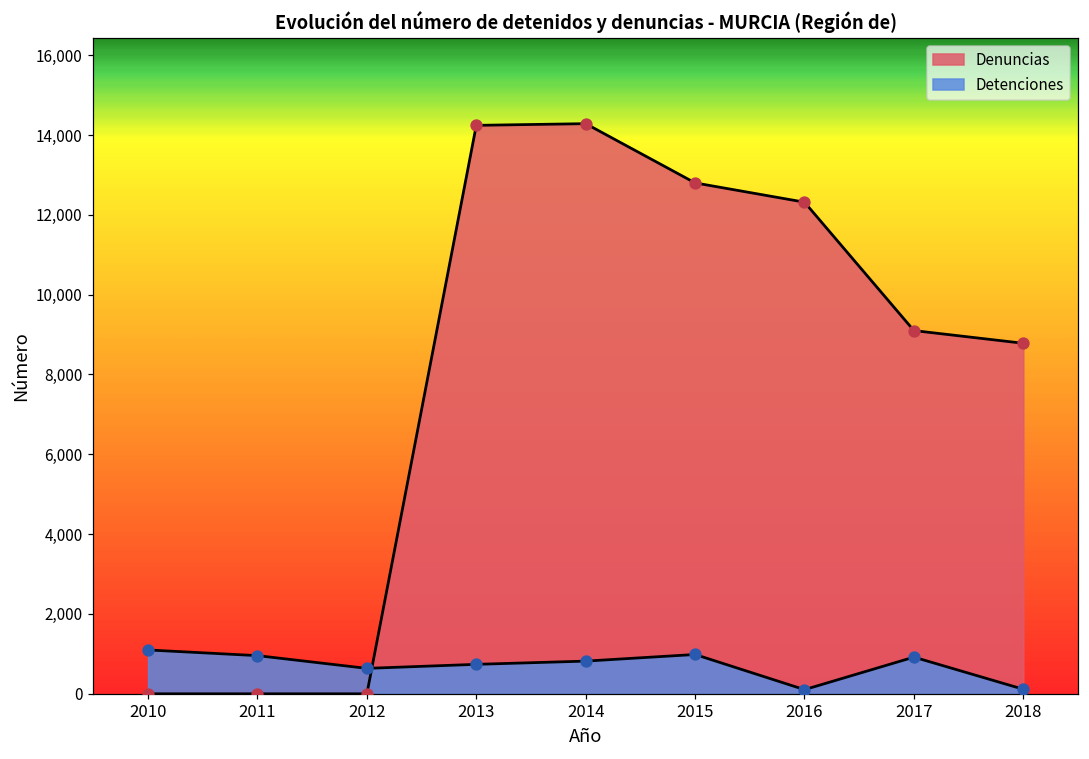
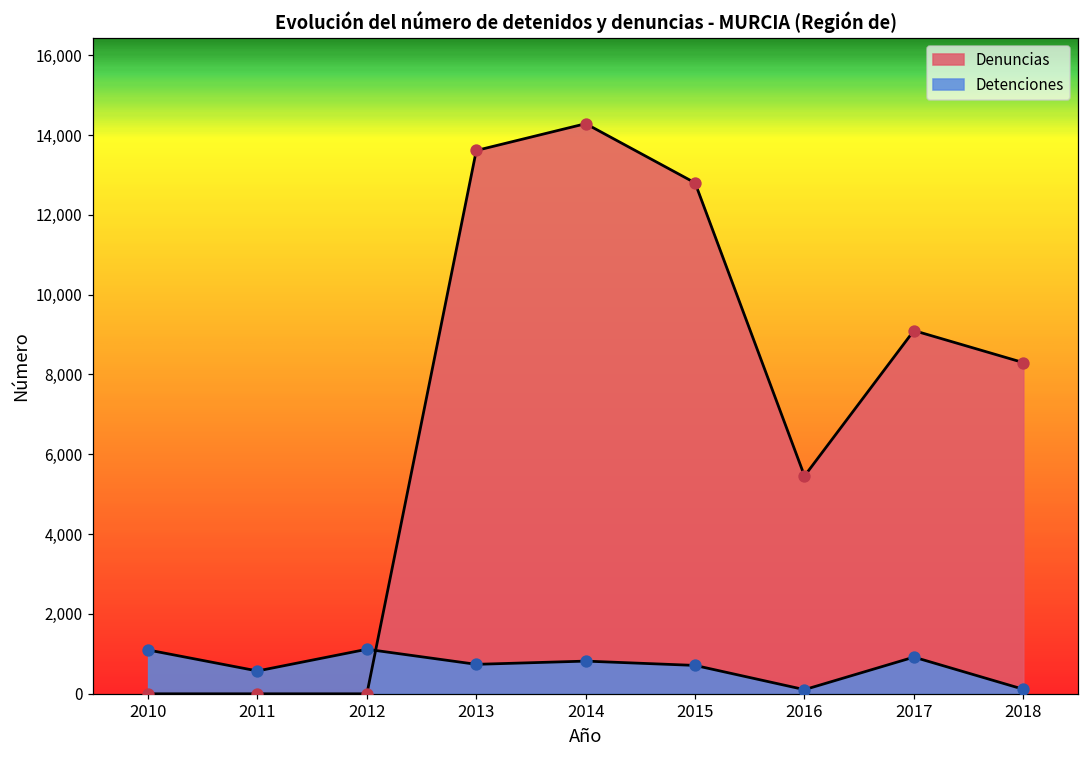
Detenciones, 2011: 1,000 -> 600
Detenciones, 2012: 600 -> 1,100
Denuncias, 2013: 14,200 -> 13,600
Detenciones, 2015: 1,000 -> 700
Denuncias, 2016: 12,300 -> 5,500
Denuncias, 2018: 8,800 -> 8,300
